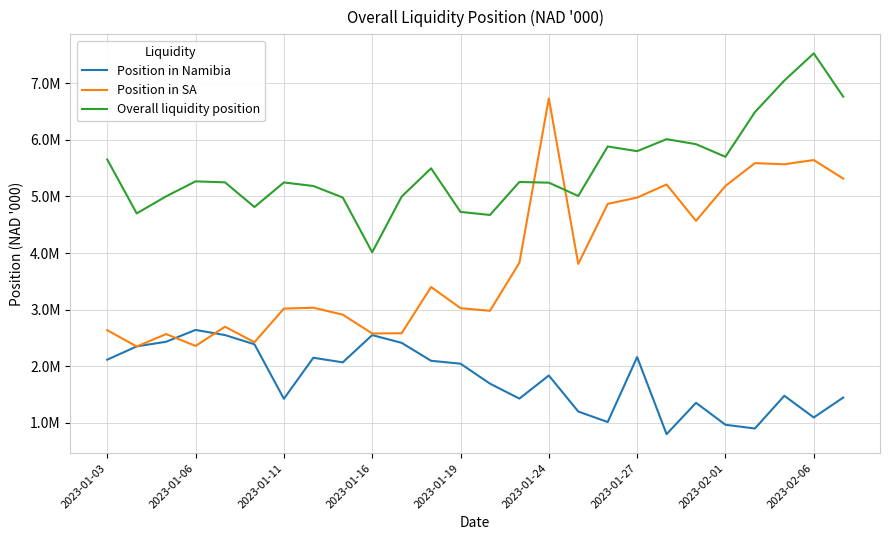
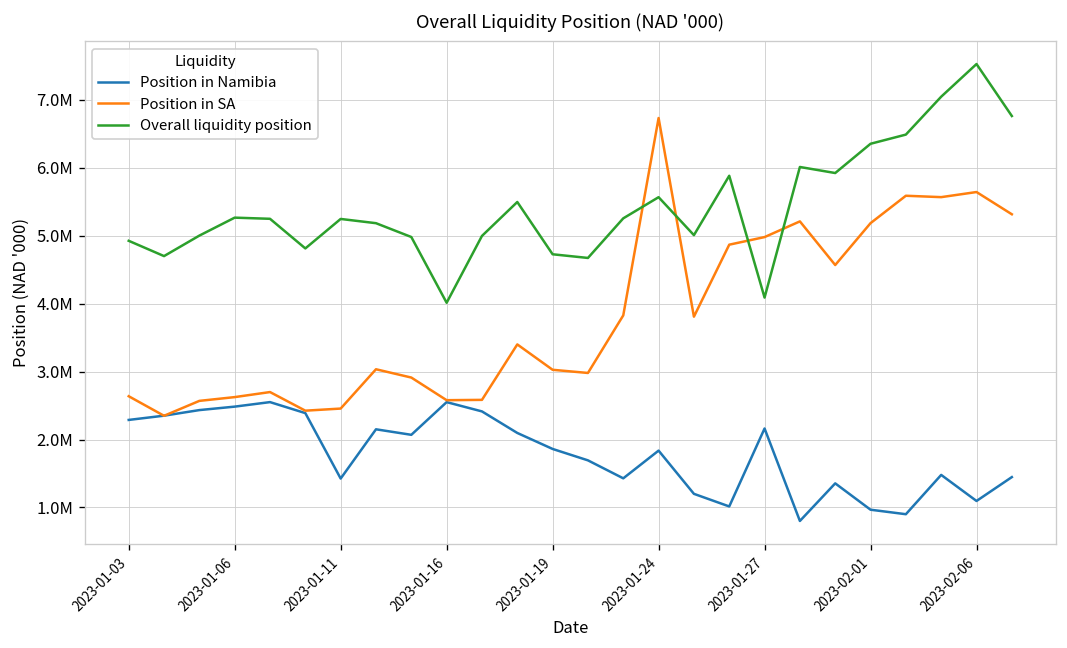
Position in Namibia, 2023-01-03: 2100000 -> 2300000
Overall liquidity position, 2023-01-03: 5700000 -> 4900000
Position in Namibia, 2023-01-06: 2600000 -> 2500000
Position in SA, 2023-01-06: 2400000 -> 2600000
Position in SA, 2023-01-11: 3000000 -> 2500000
Position in Namibia, 2023-01-19: 2000000 -> 1900000
Overall liquidity position, 2023-01-24: 5200000 -> 5600000
Overall liquidity position, 2023-01-27: 5800000 -> 4100000
Overall liquidity position, 2023-02-01: 5700000 -> 6400000
